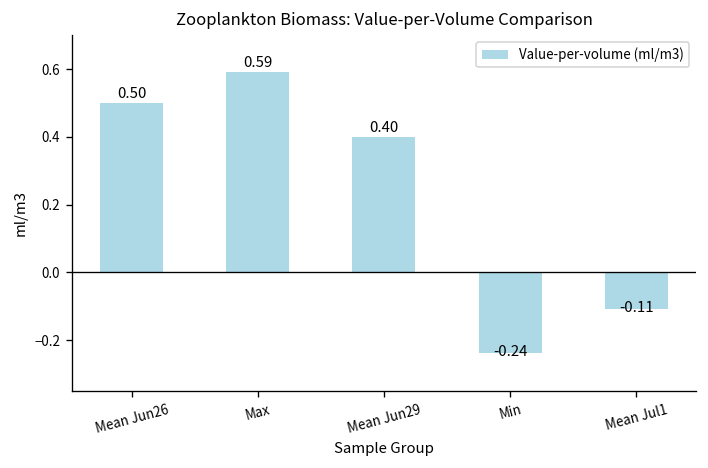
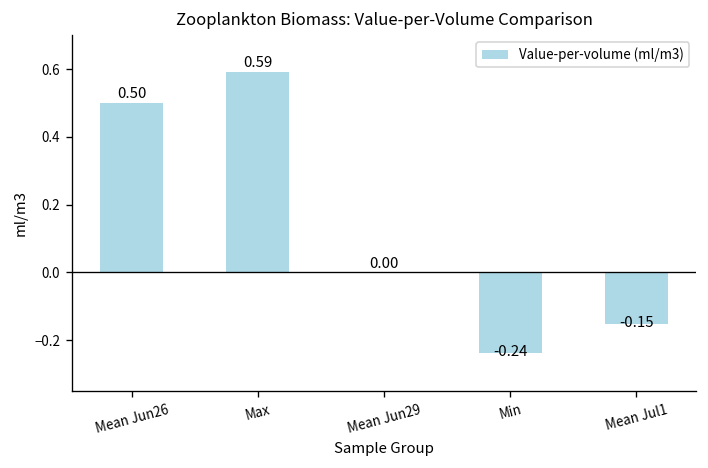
Mean Jun29: 0.40 -> 0.00
Mean Jul1: -0.11 -> -0.15
